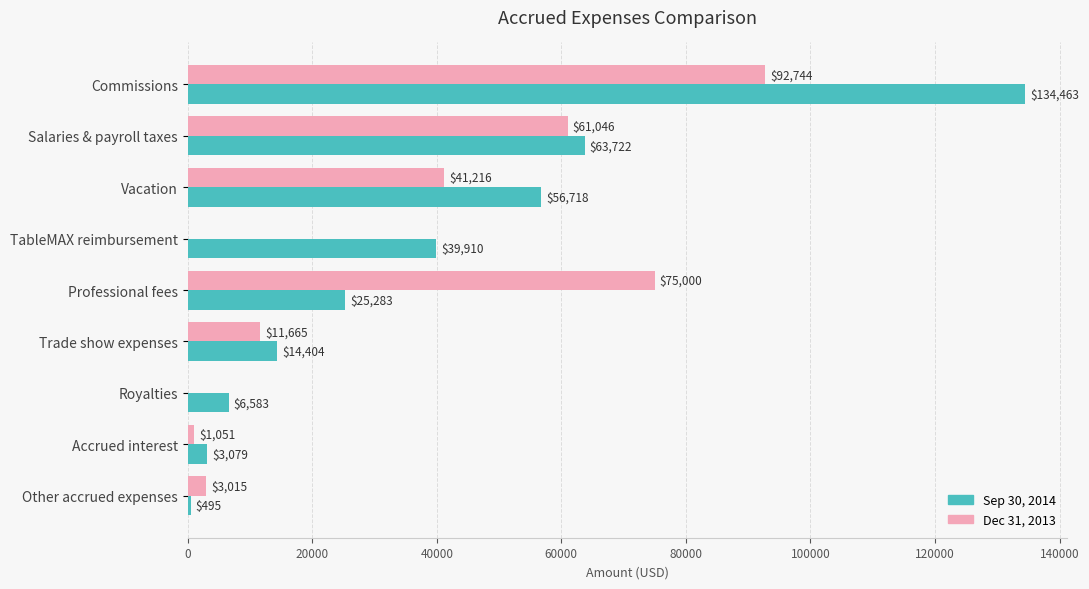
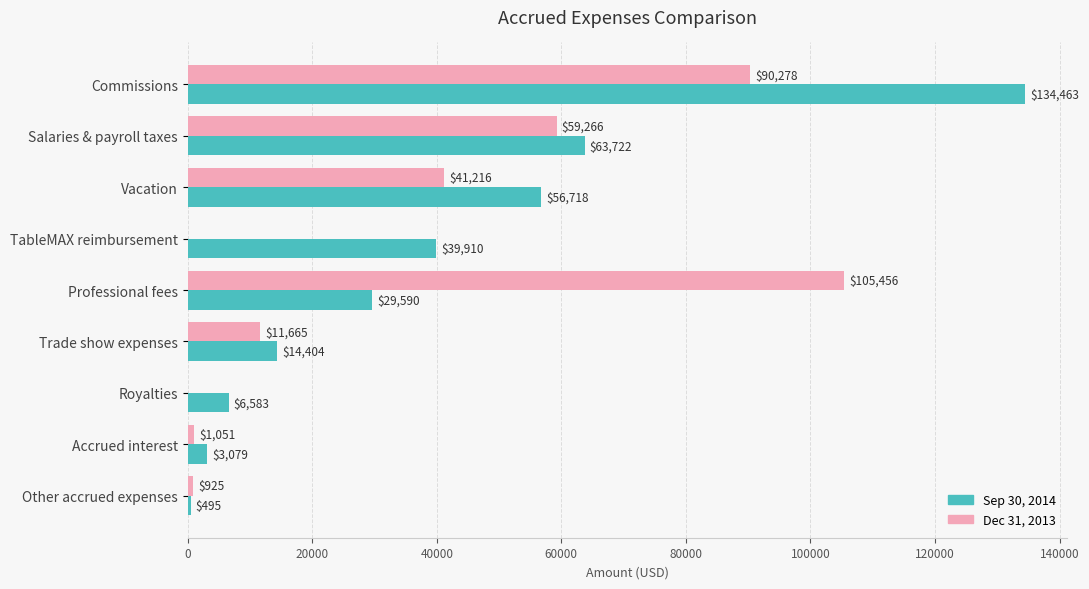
Dec 31, 2013, Commissions: $92,744 -> $90,278
Dec 31, 2013, Salaries & payroll taxes: $61,046 -> $59,266
Dec 31, 2013, Professional fees: $75,000 -> $105,456
Sep 30, 2014, Professional fees: $25,283 -> $29,590
Dec 31, 2013, Other accrued expenses: $3,015 -> $925
